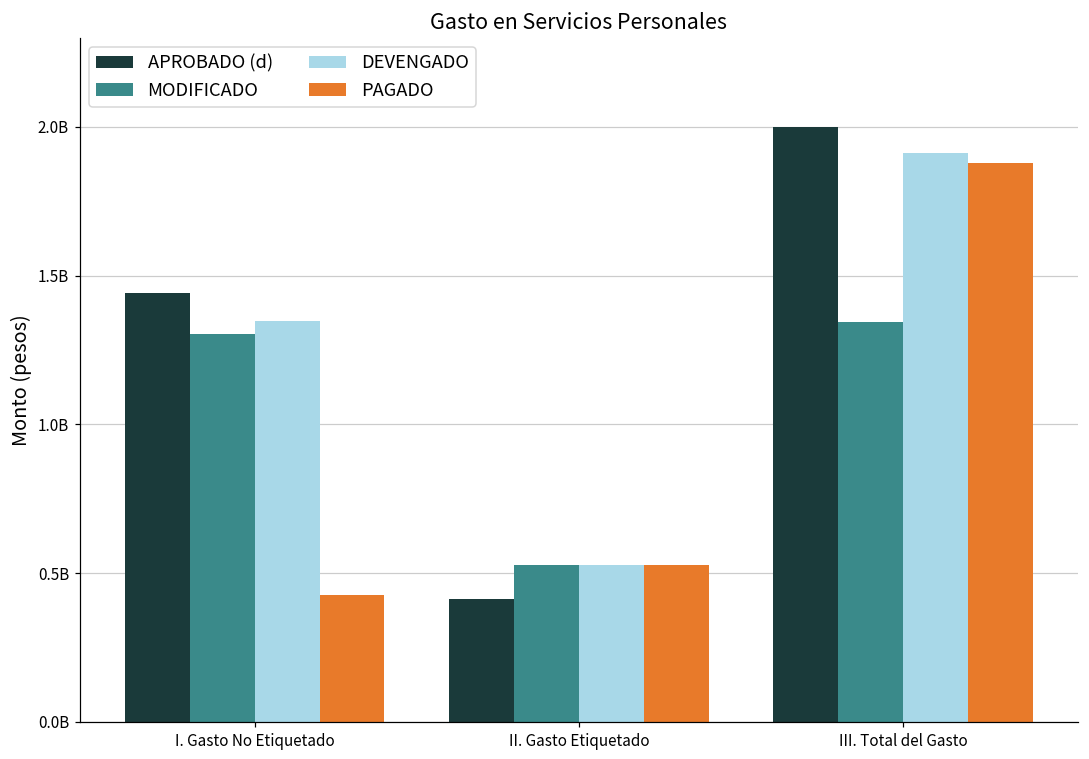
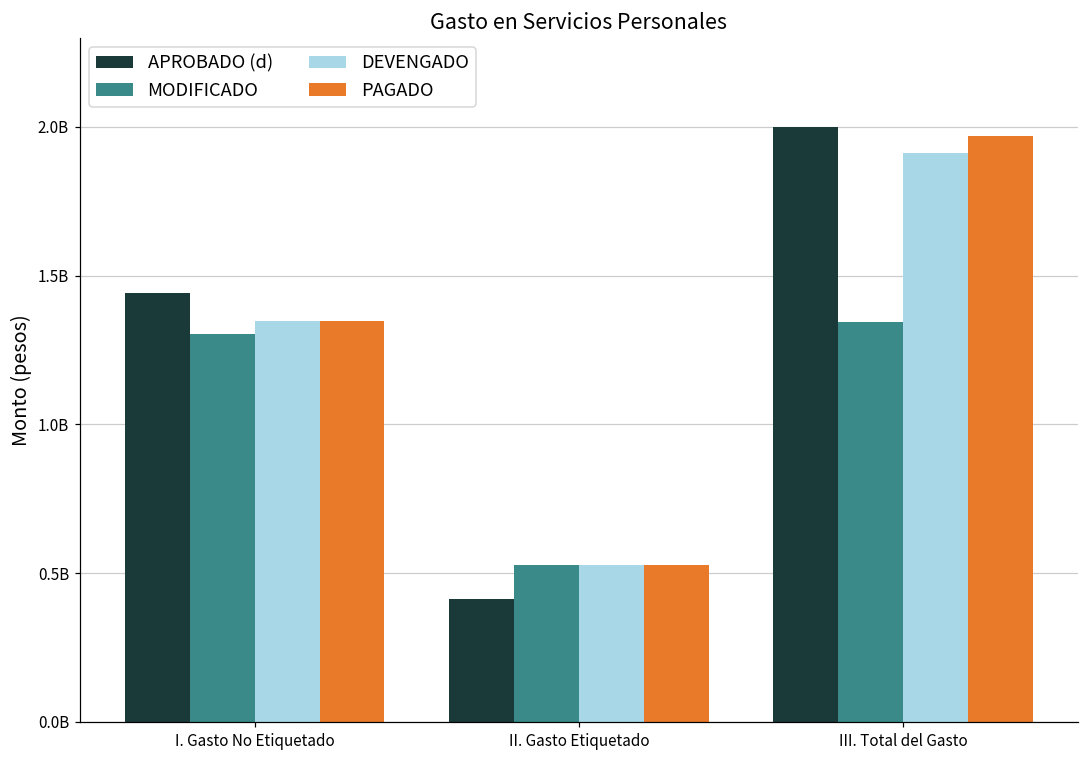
PAGADO, I. Gasto No Etiquetado: 430000000 -> 1350000000
PAGADO, III. Total del Gasto: 1880000000 -> 1970000000
